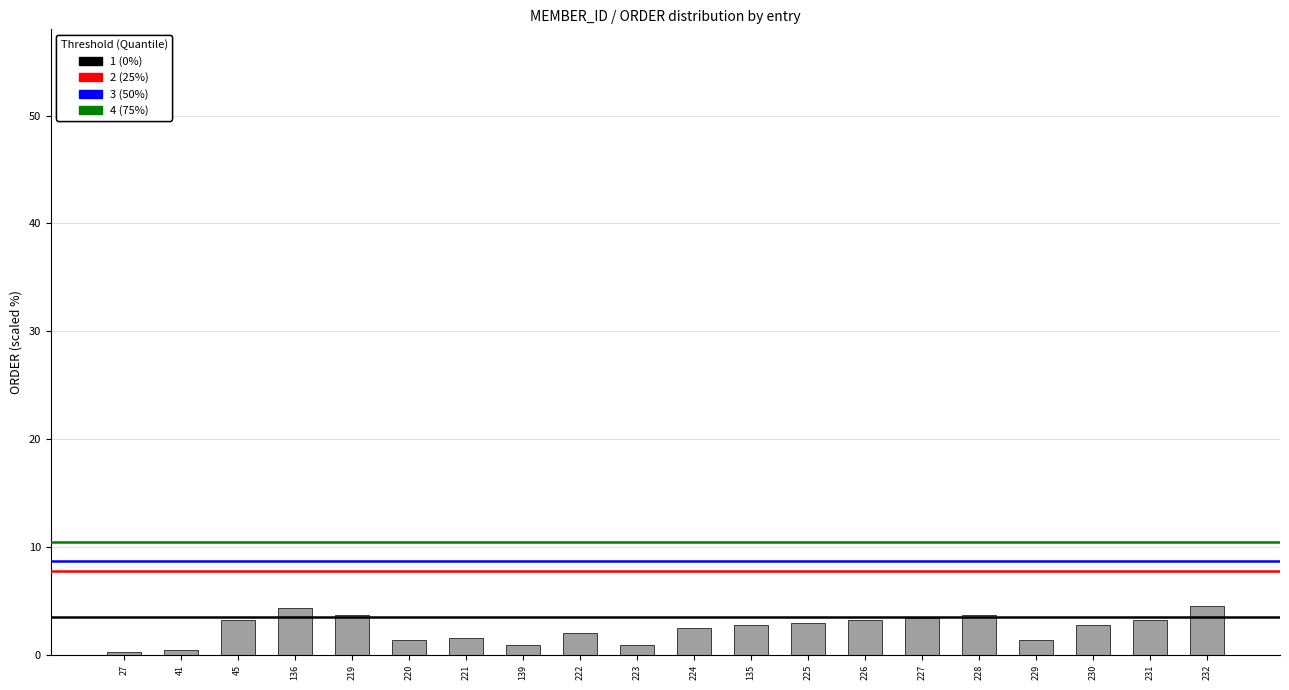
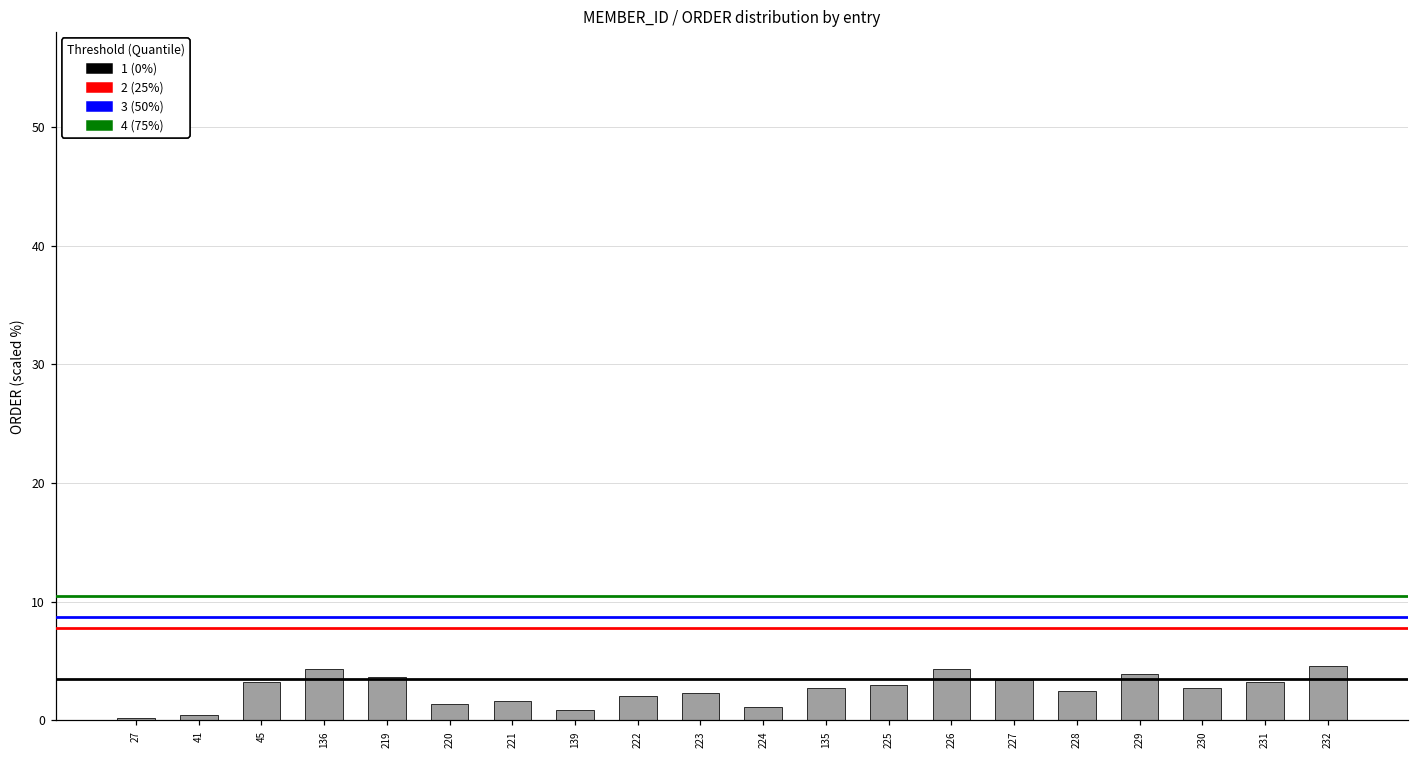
223: 0.9 -> 2.3
224: 2.5 -> 1.1
226: 3.2 -> 4.3
228: 3.7 -> 2.5
229: 1.4 -> 3.9
